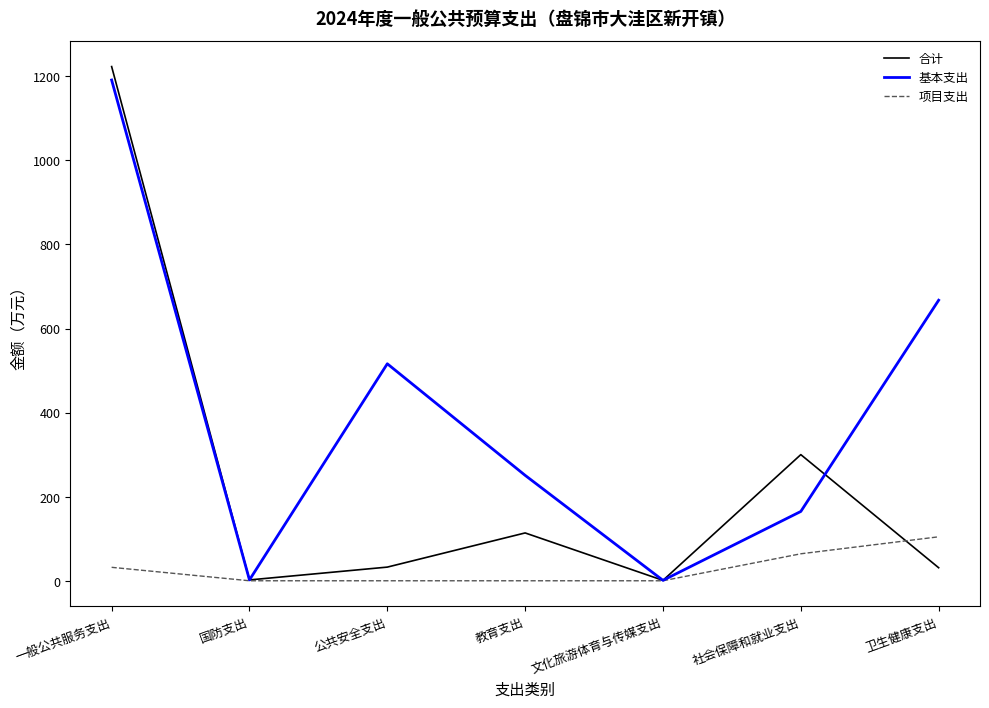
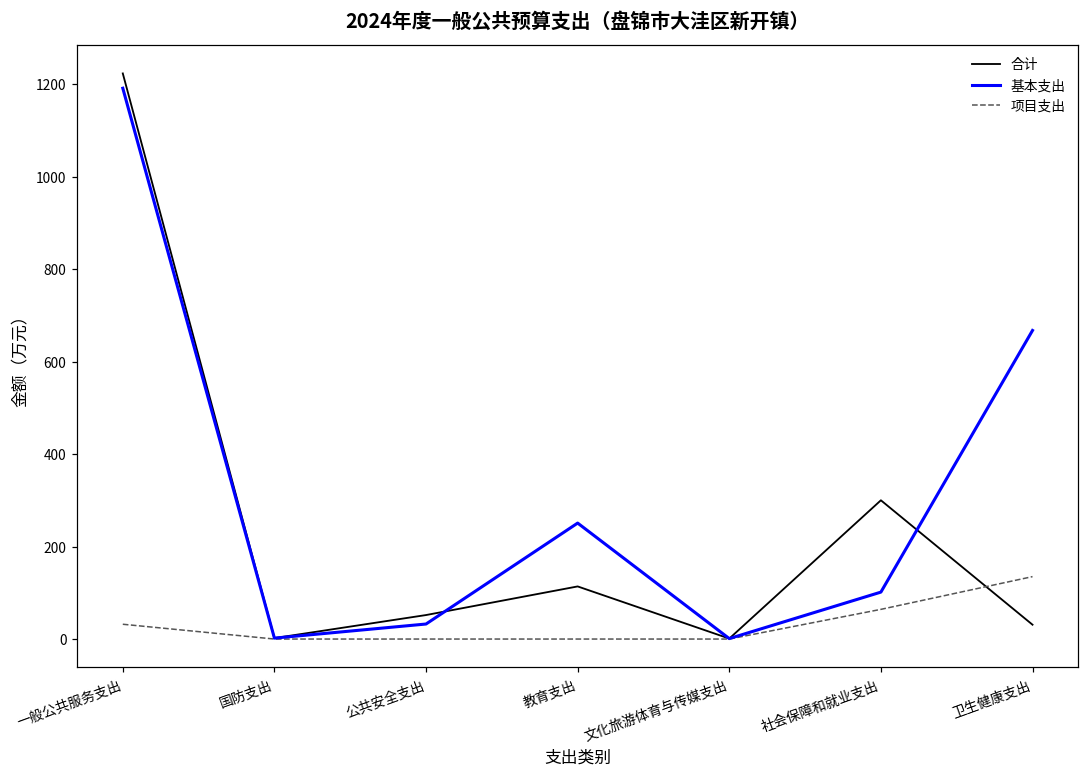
合计, 公共安全支出: 30 -> 50
基本支出, 公共安全支出: 520 -> 30
基本支出, 社会保障和就业支出: 160 -> 100
项目支出, 卫生健康支出: 100 -> 140
